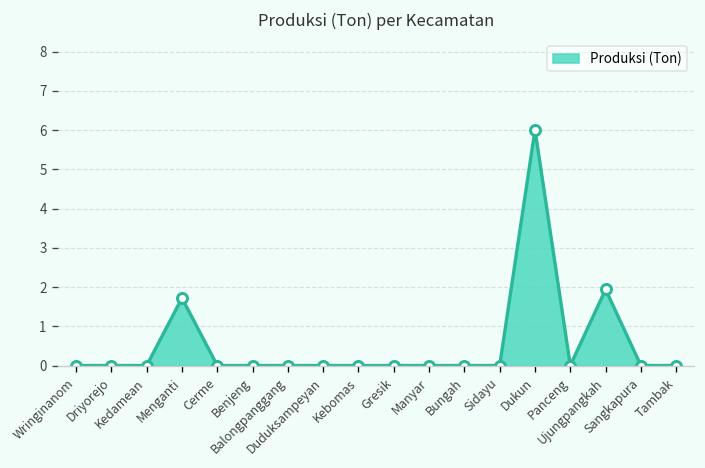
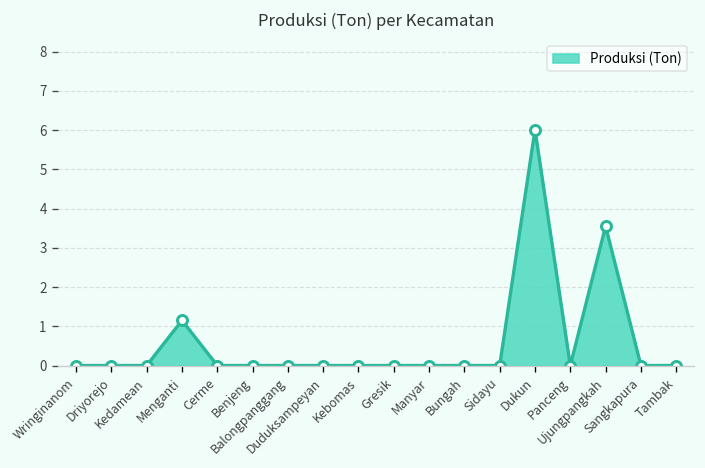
Menganti: 1.7 -> 1.2
Ujungpangkah: 1.9 -> 3.6
